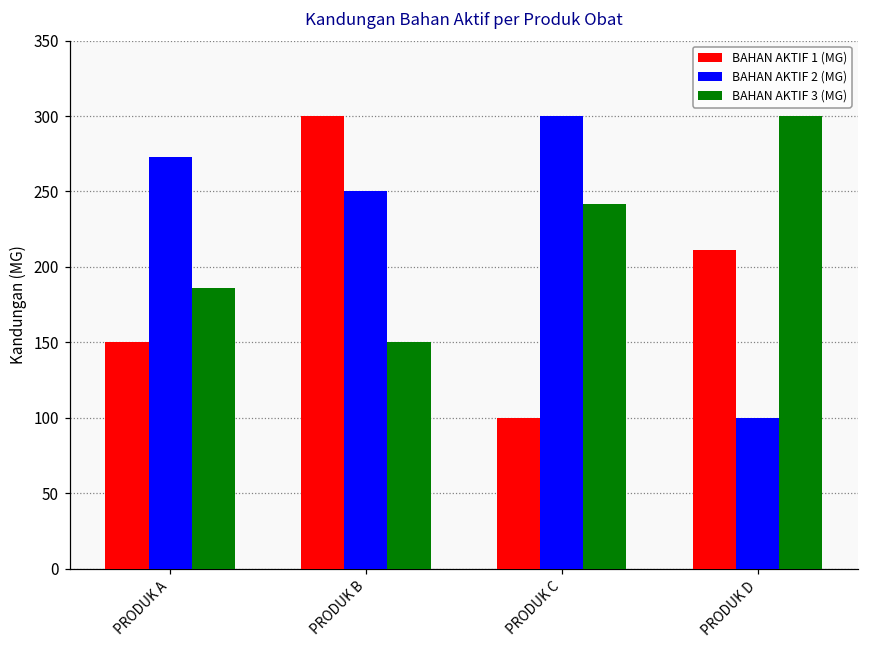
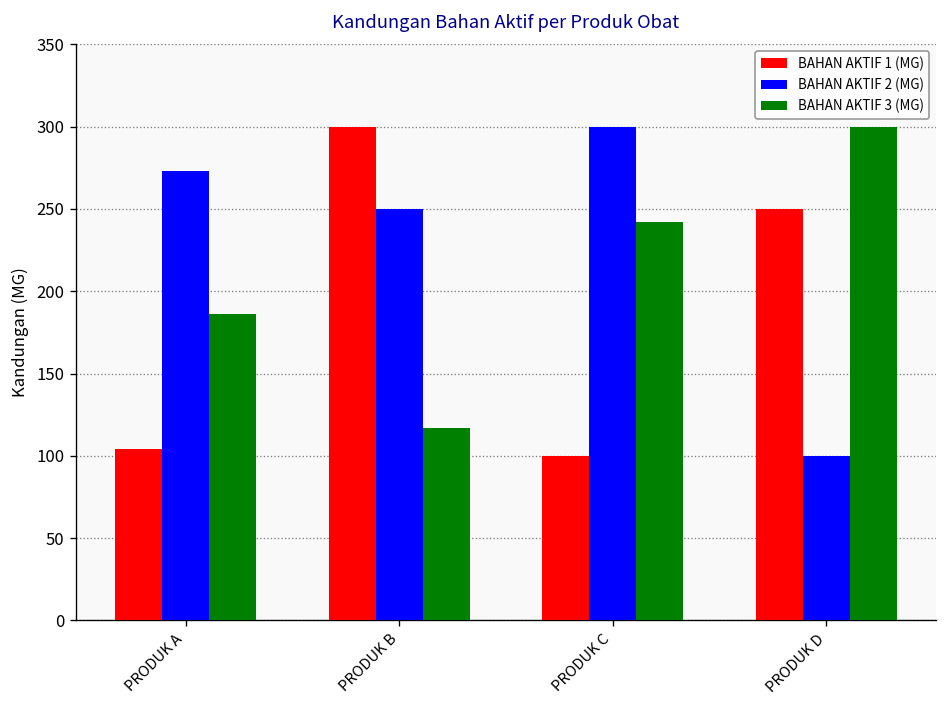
BAHAN AKTIF 1 (MG), PRODUK A: 150 -> 104
BAHAN AKTIF 3 (MG), PRODUK B: 150 -> 117
BAHAN AKTIF 1 (MG), PRODUK D: 211 -> 250
